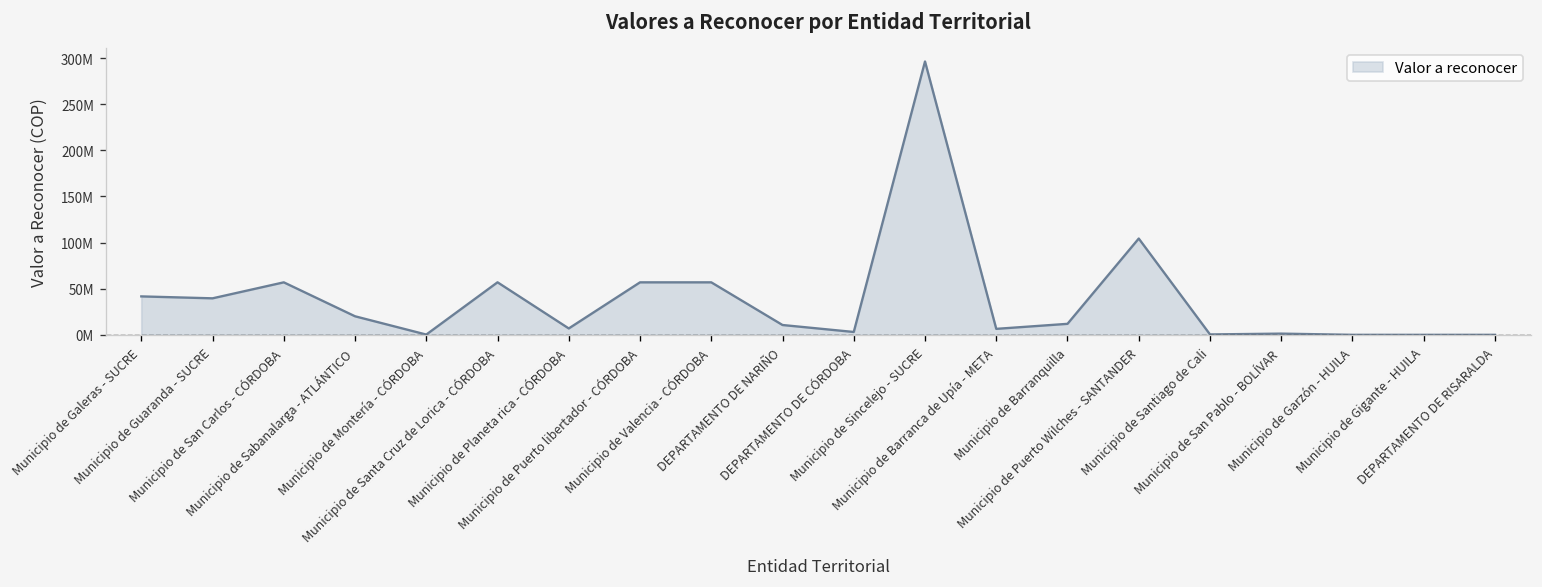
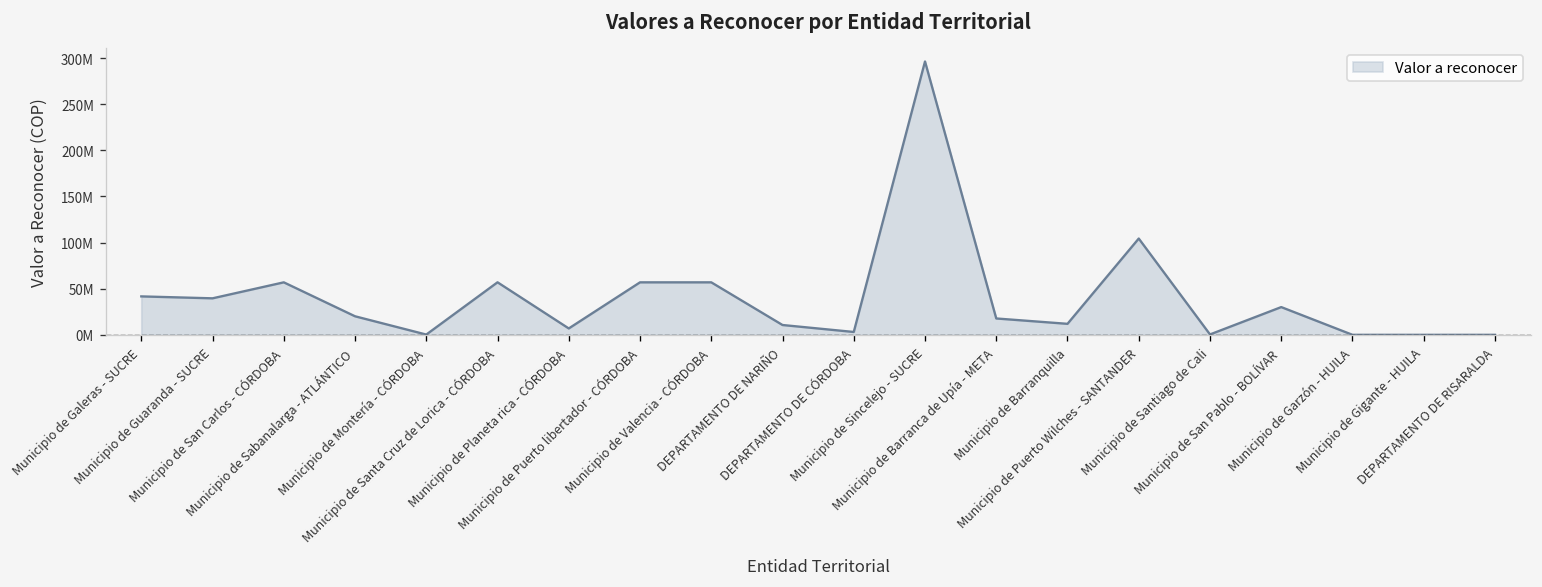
Municipio de Barranca de Upía - META: 10000000 -> 20000000
Municipio de San Pablo - BOLÍVAR: 0 -> 30000000
